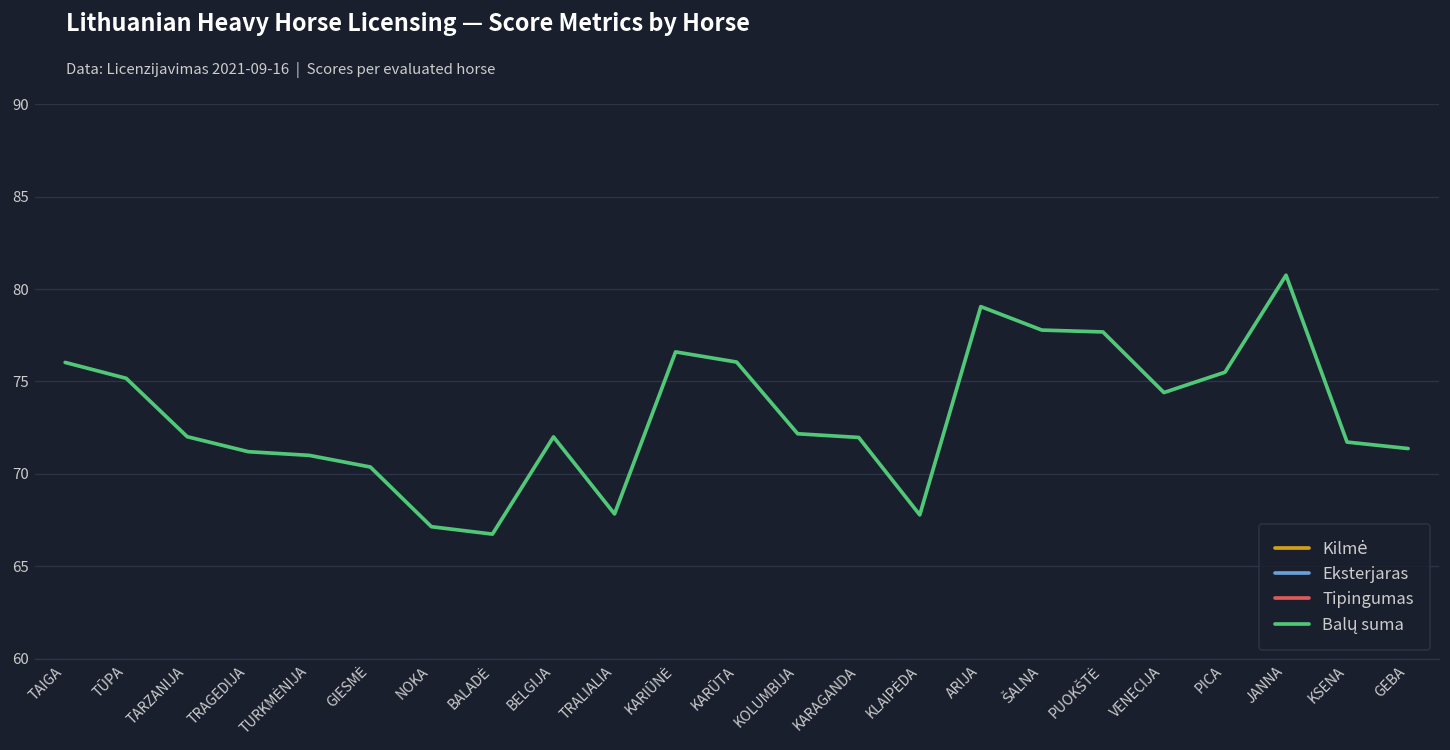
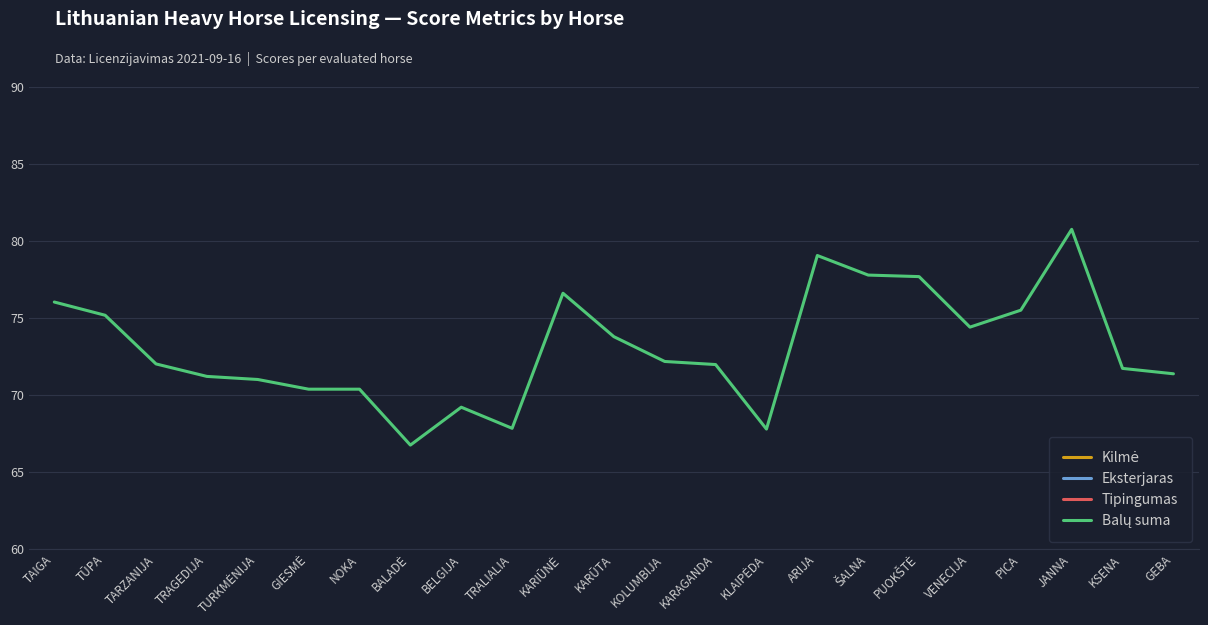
Balų suma, NOKA: 67.1 -> 70.4
Balų suma, BELGIJA: 72.0 -> 69.2
Balų suma, KARŪTA: 76.1 -> 73.8
